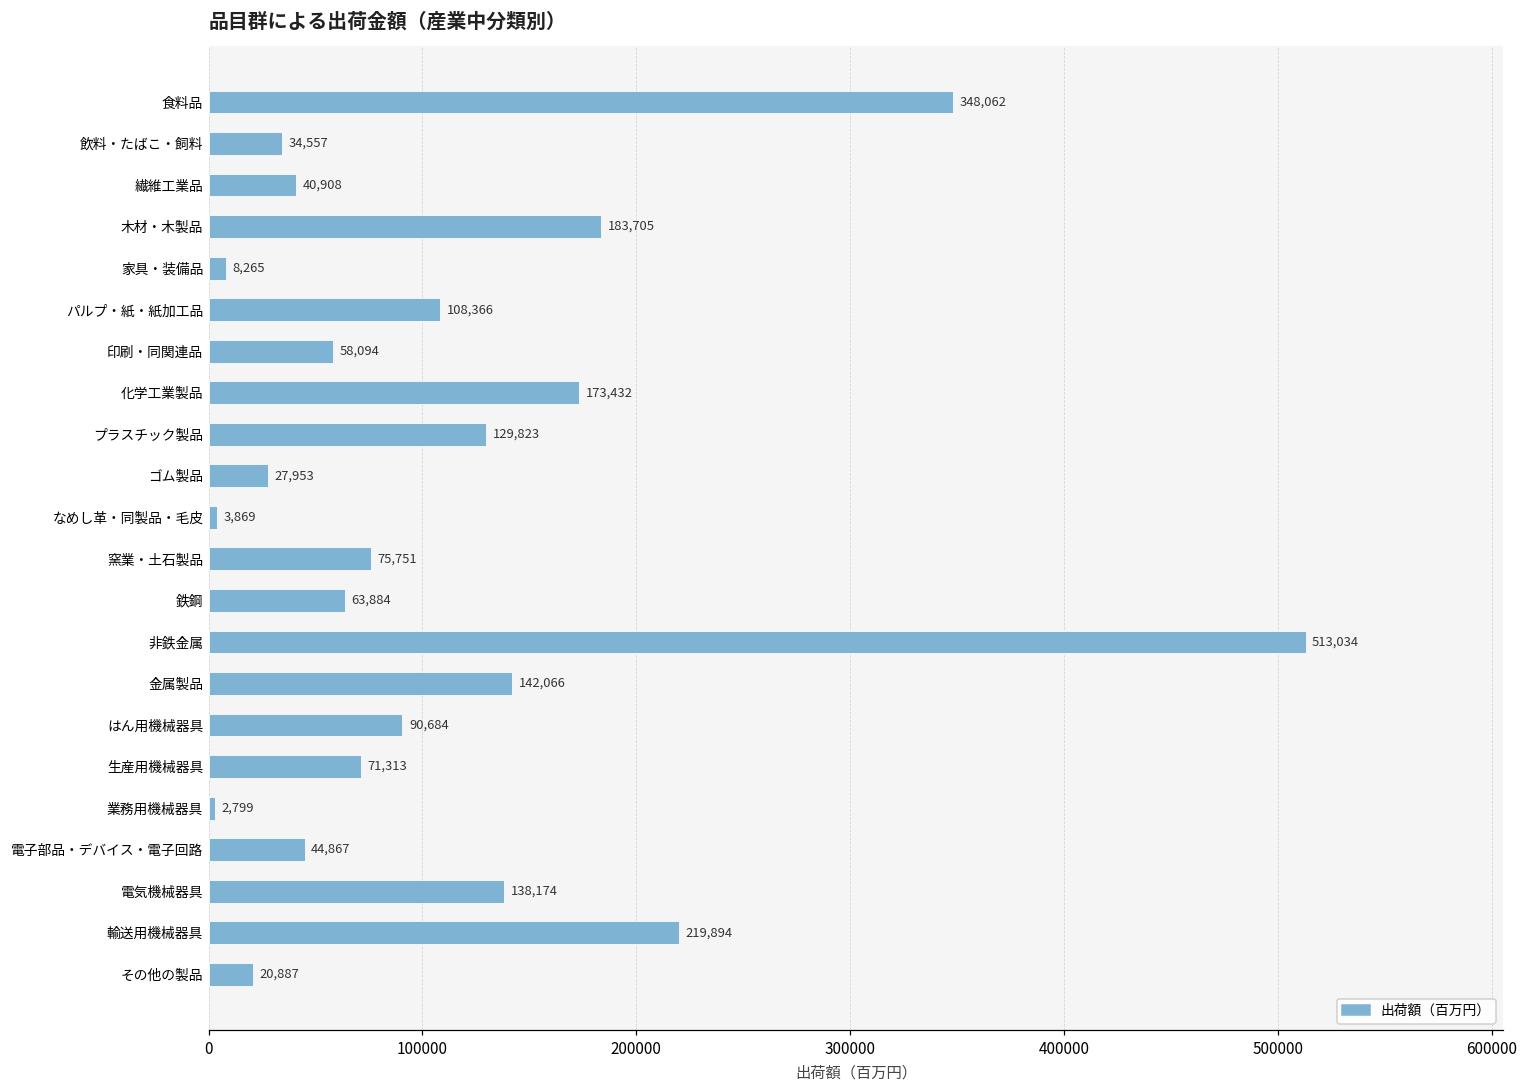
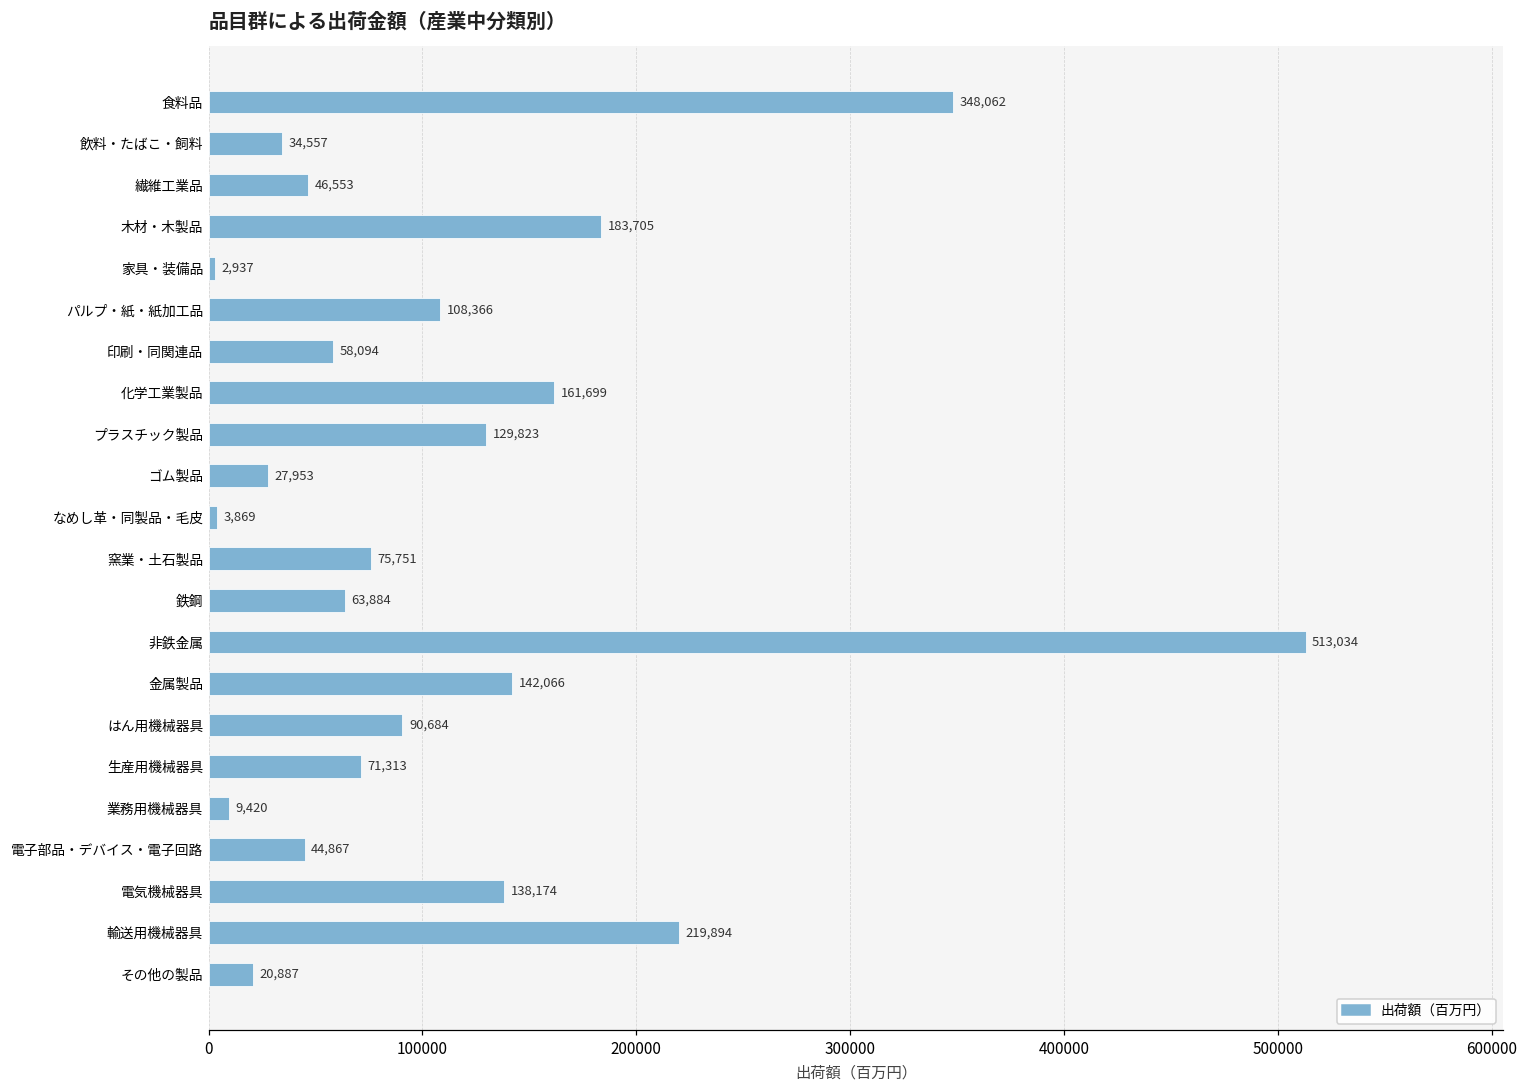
繊維工業品: 40,908 -> 46,553
家具・装備品: 8,265 -> 2,937
化学工業製品: 173,432 -> 161,699
業務用機械器具: 2,799 -> 9,420
